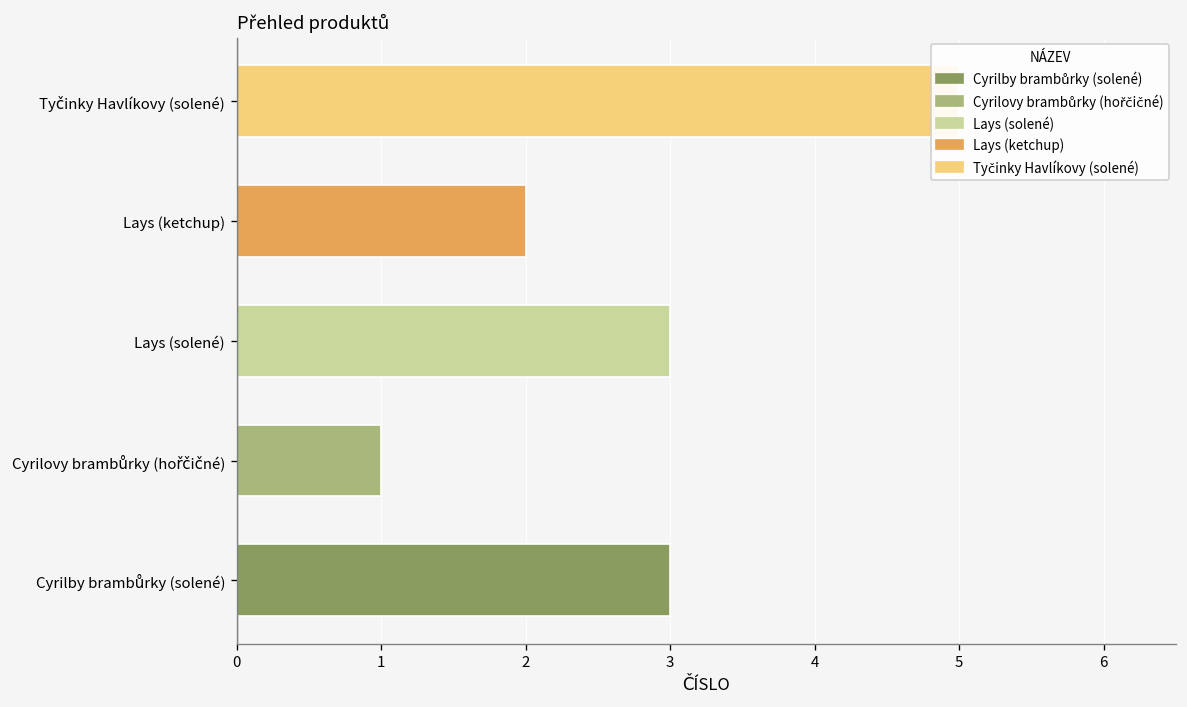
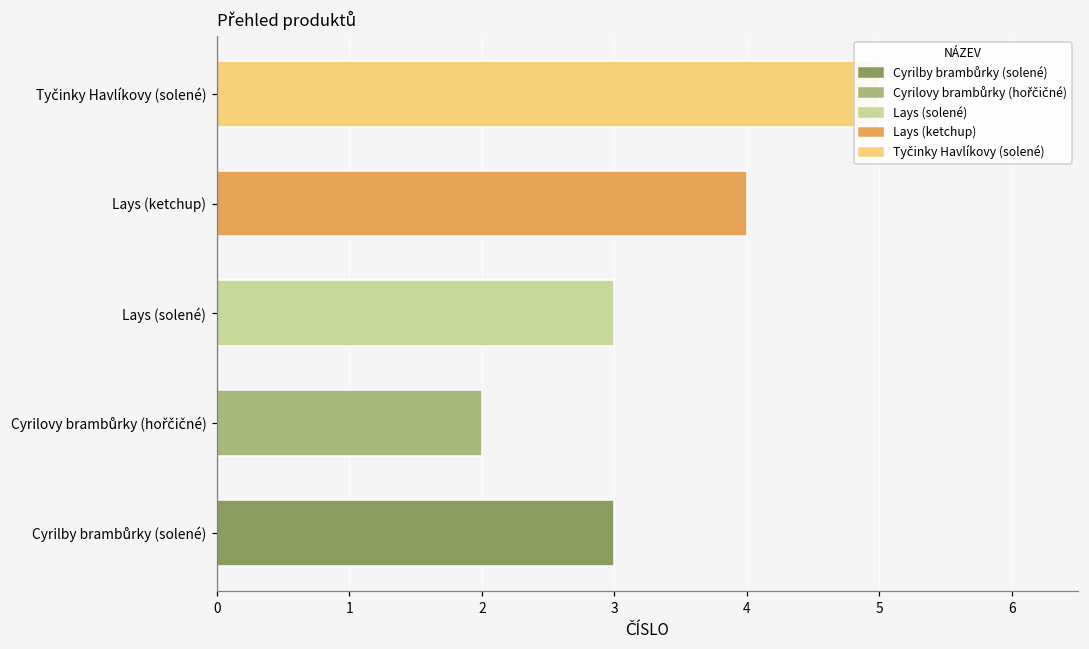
Lays (ketchup): 2 -> 4
Cyrilovy brambůrky (hořčičné): 1 -> 2
